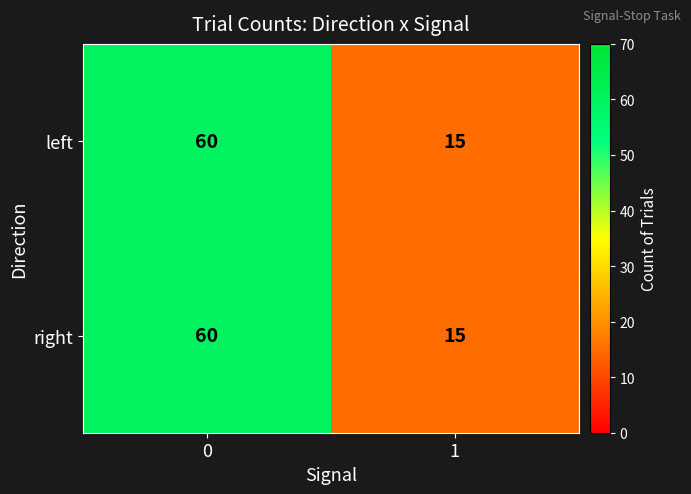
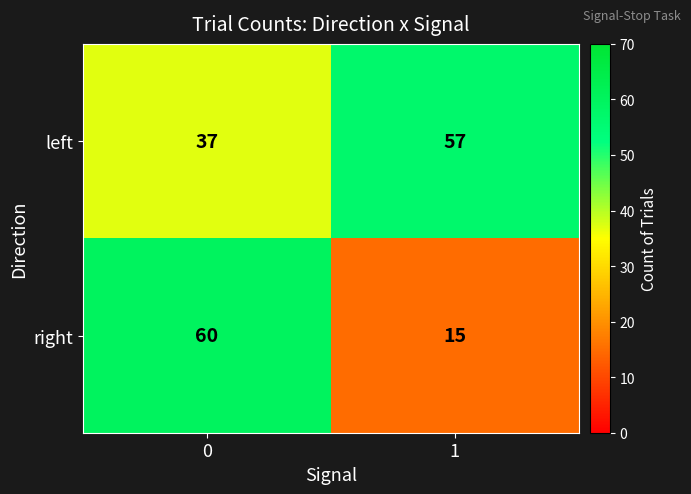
left, 0: 60 -> 37
left, 1: 15 -> 57
